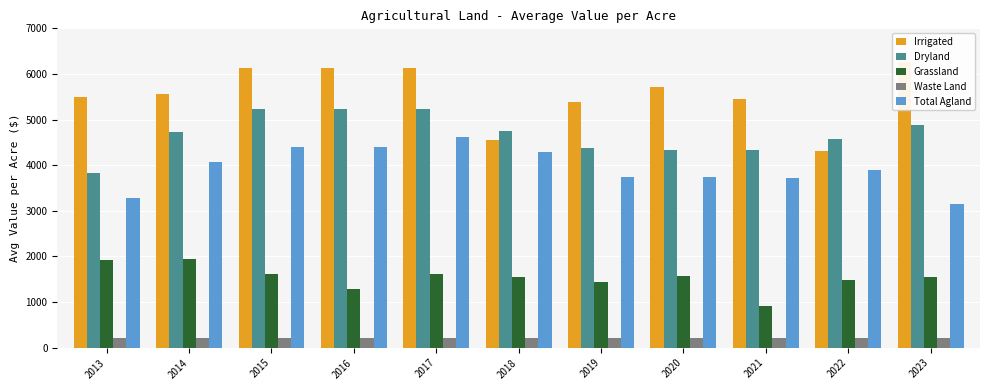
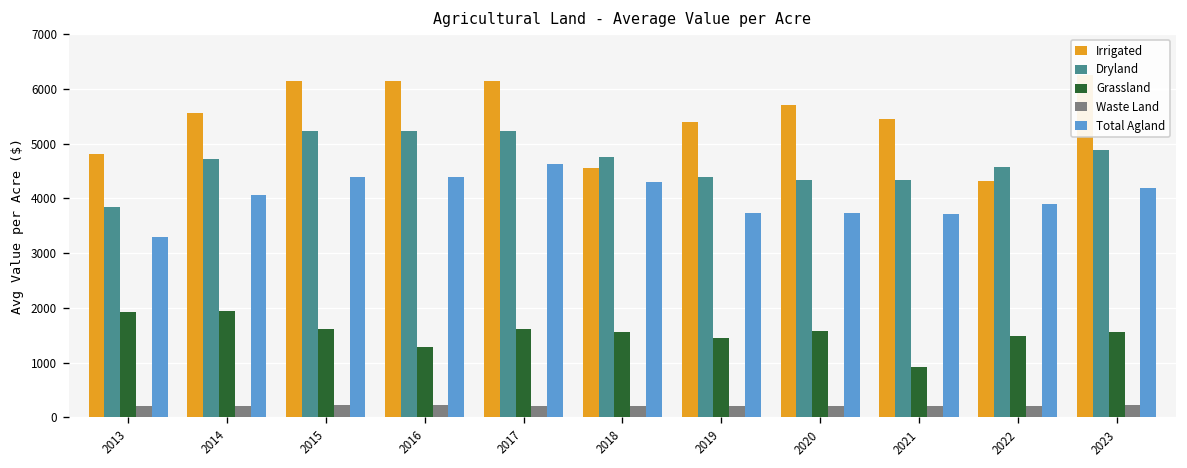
Irrigated, 2013: 5500 -> 4800
Total Agland, 2023: 3200 -> 4200
